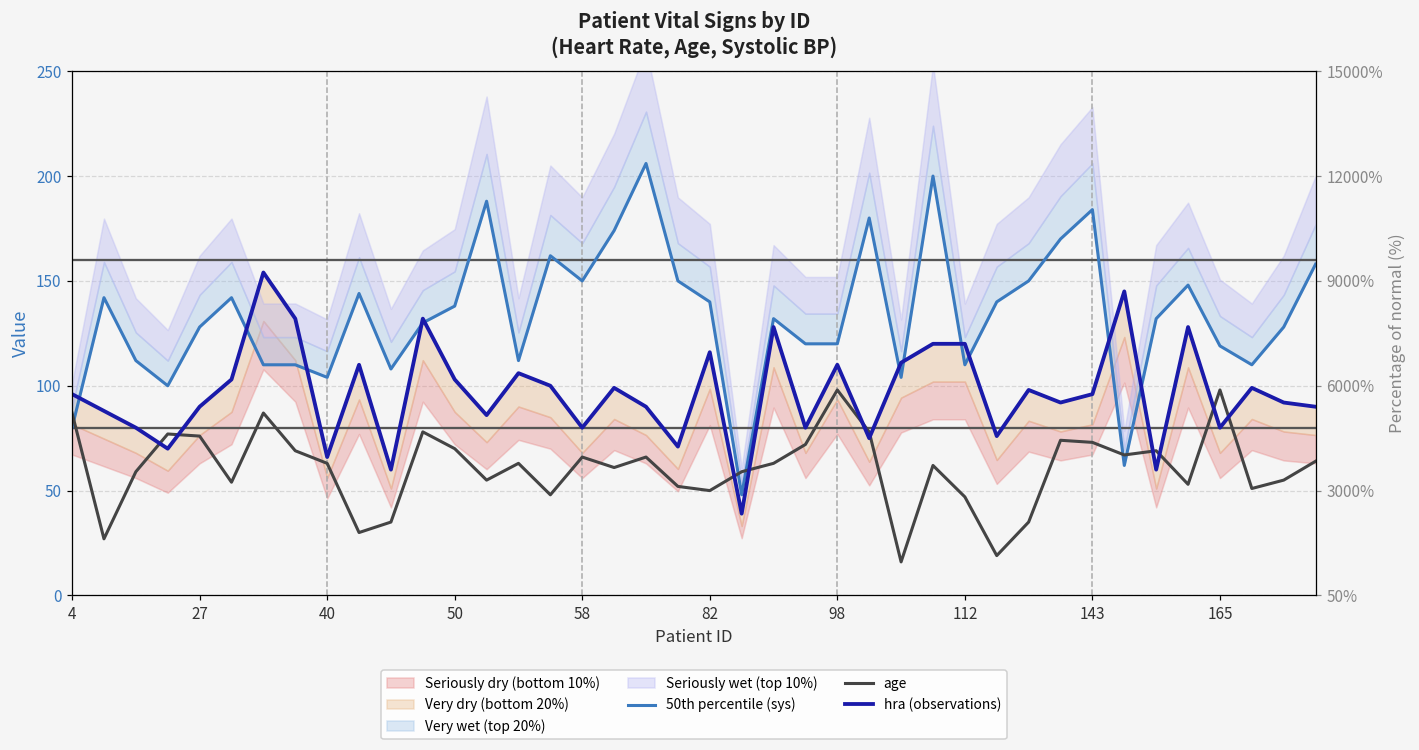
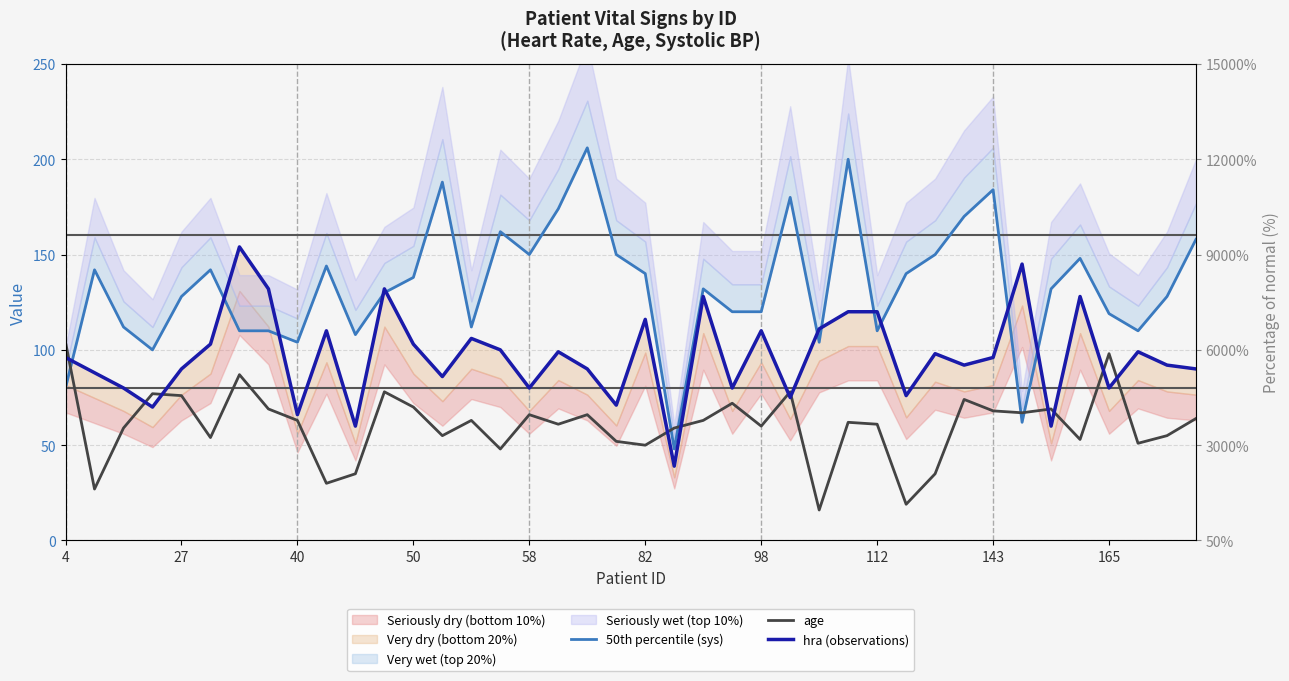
age, 4: 87 -> 104
age, 98: 98 -> 60
age, 112: 47 -> 61
age, 143: 73 -> 68
